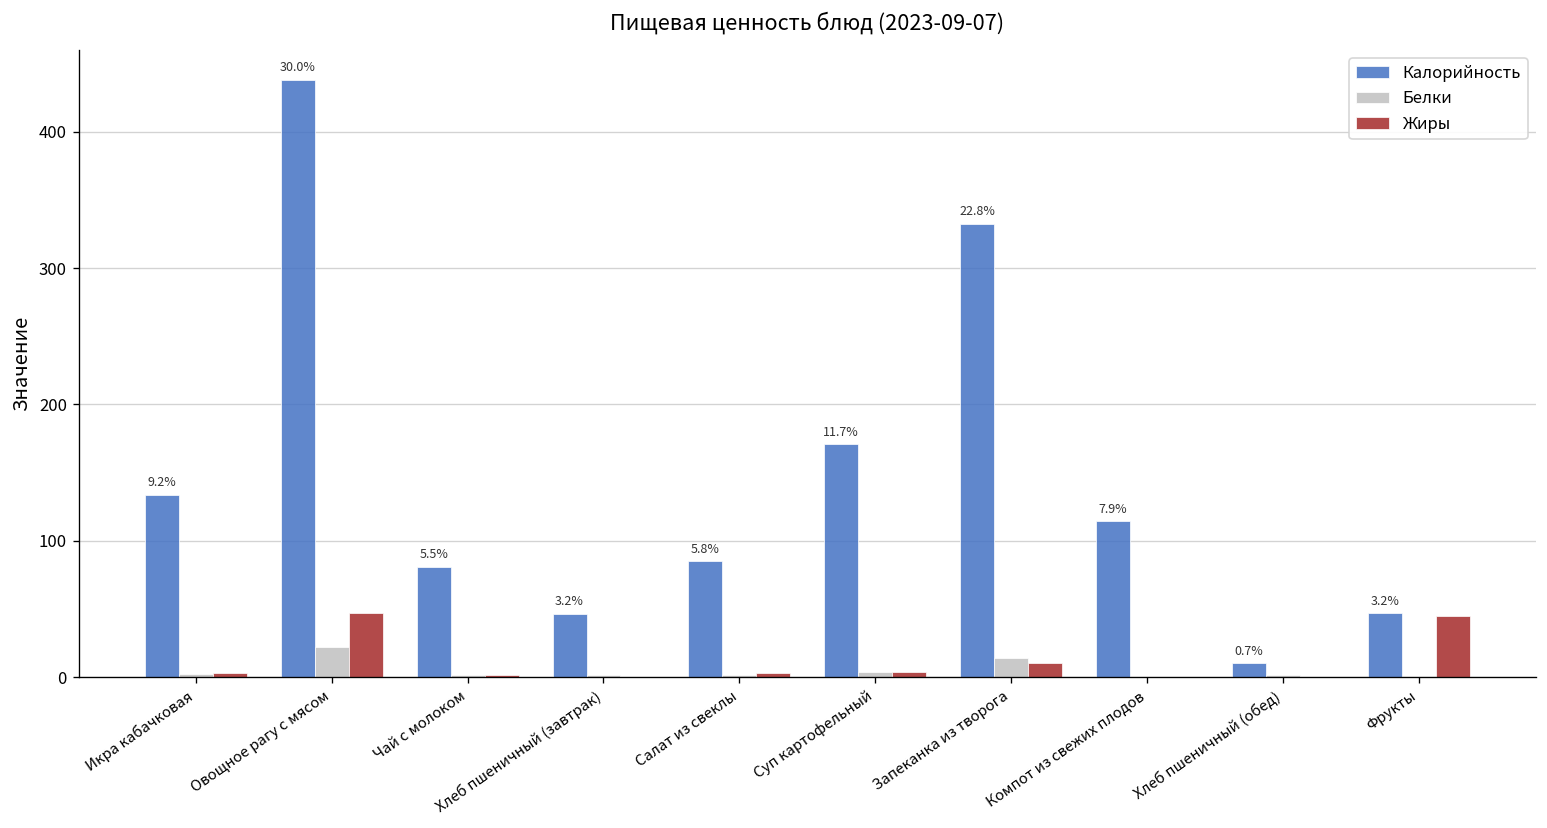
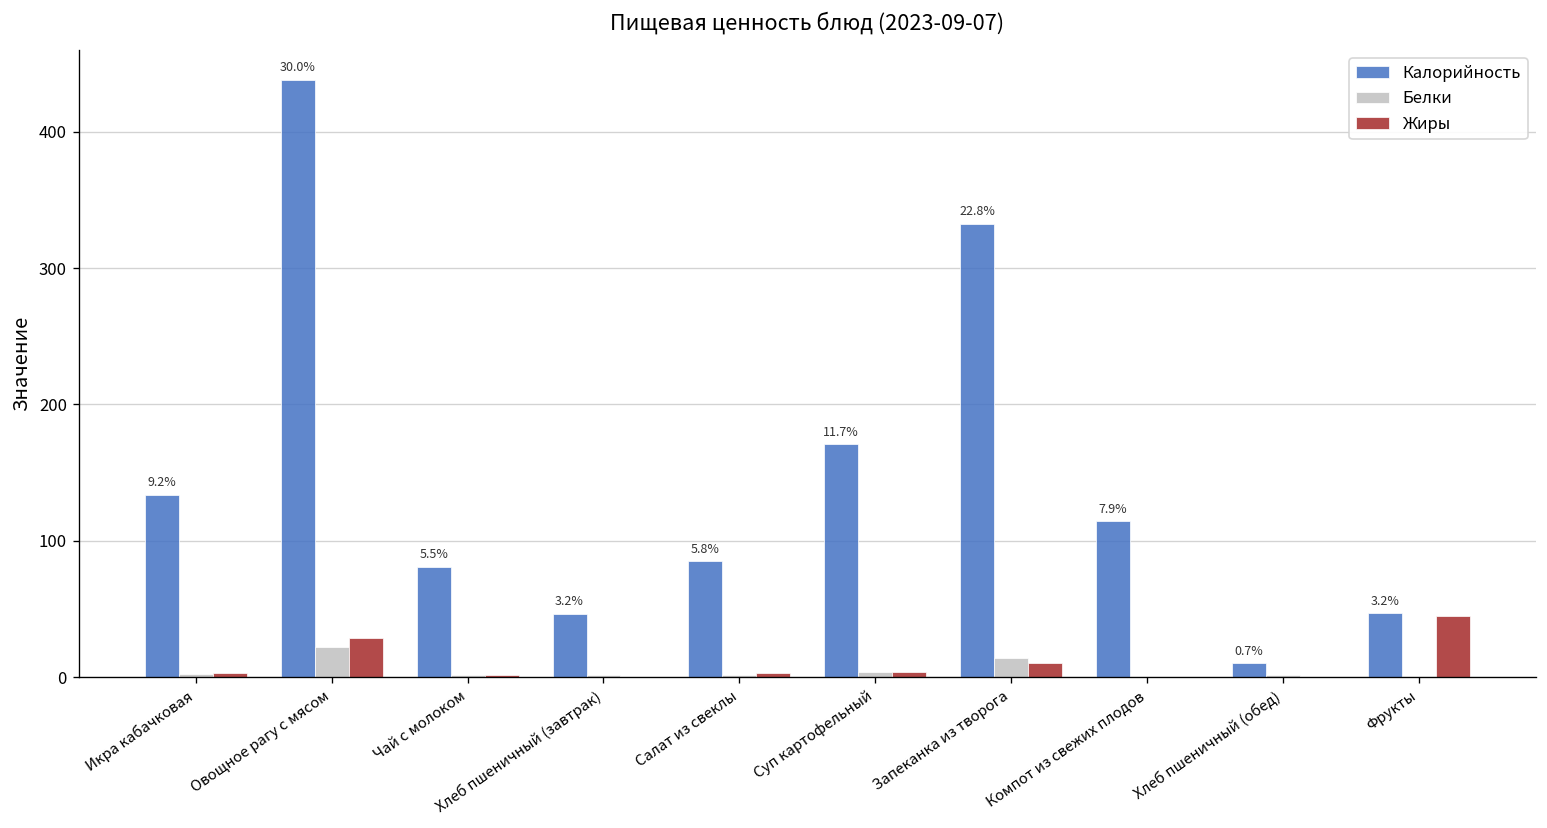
Жиры, Овощное рагу с мясом: 47 -> 29
